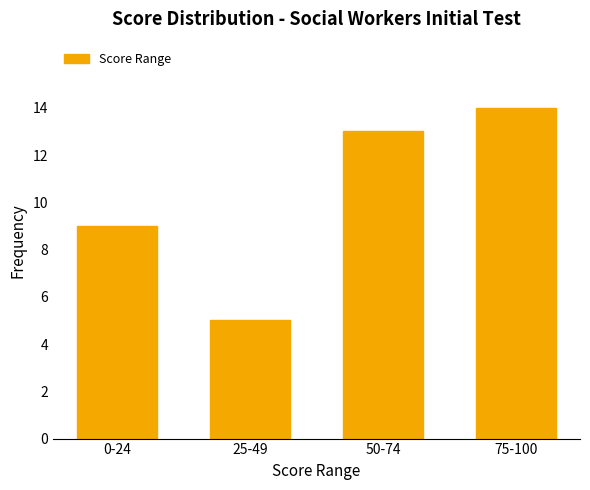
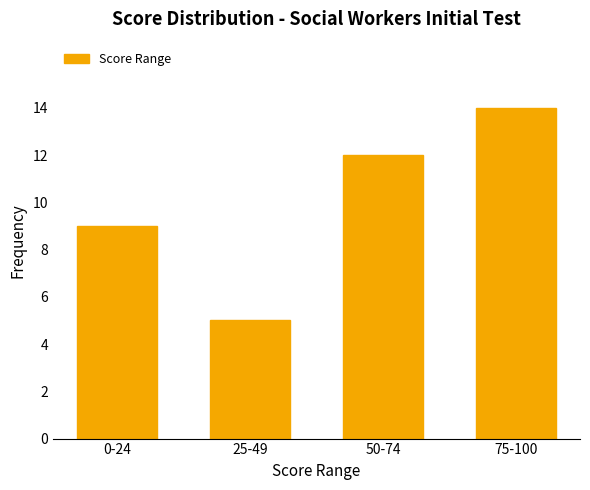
50-74: 13 -> 12
